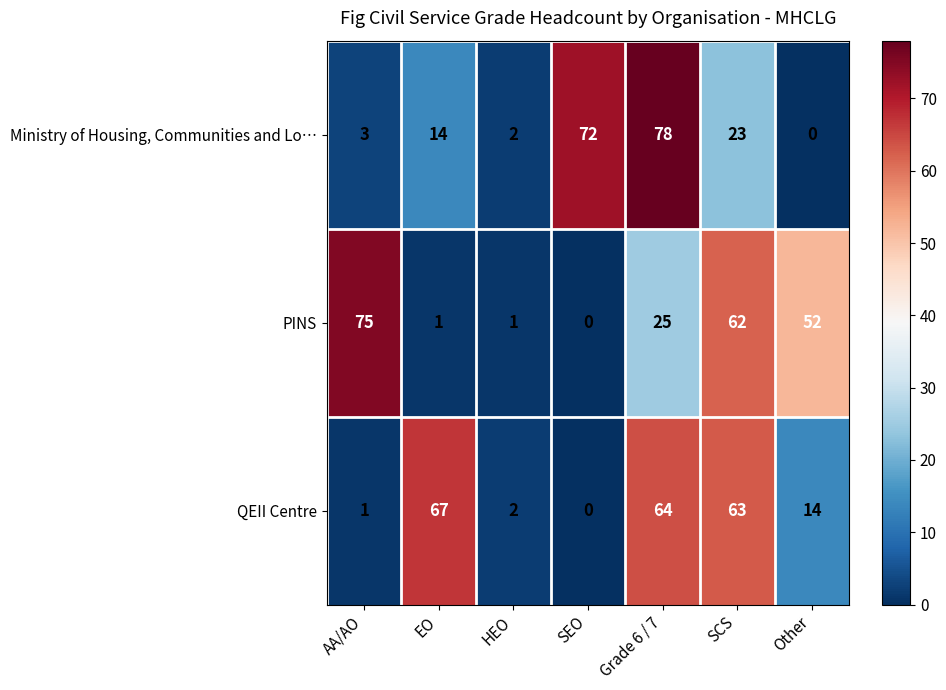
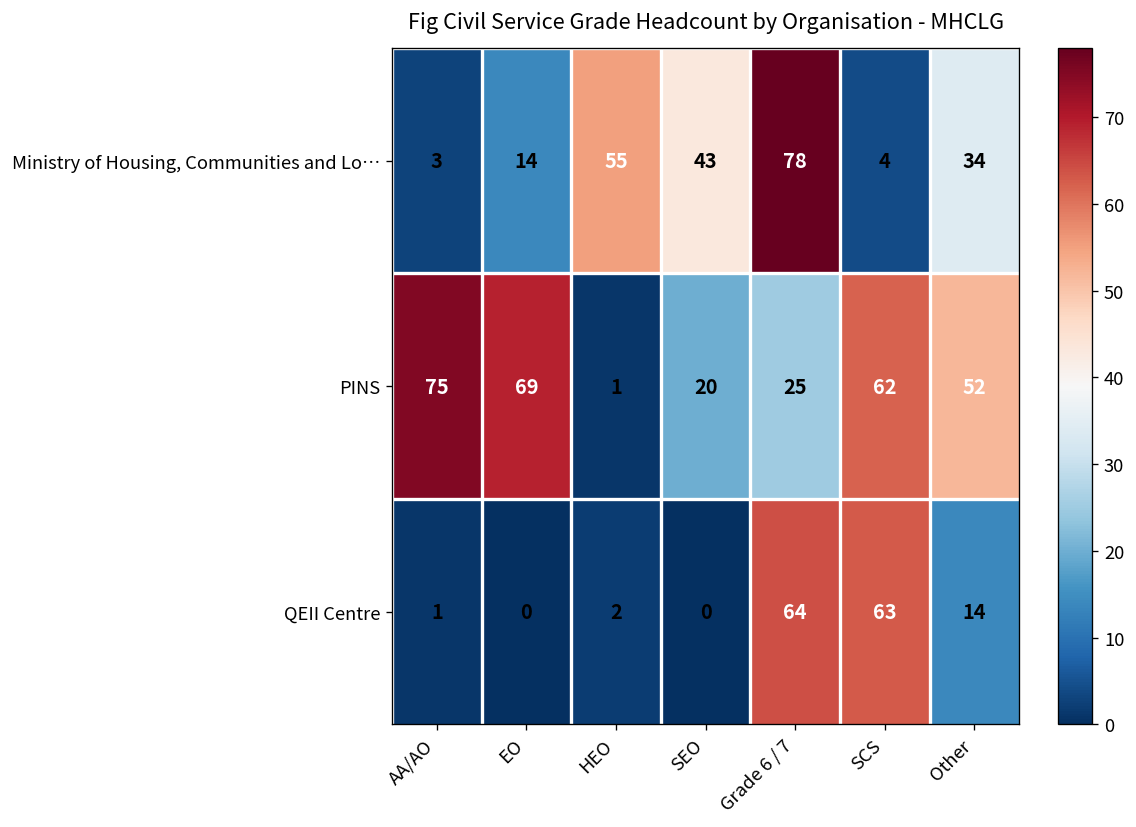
Ministry of Housing, Communities and Lo…, HEO: 2 -> 55
Ministry of Housing, Communities and Lo…, SEO: 72 -> 43
Ministry of Housing, Communities and Lo…, SCS: 23 -> 4
Ministry of Housing, Communities and Lo…, Other: 0 -> 34
PINS, EO: 1 -> 69
PINS, SEO: 0 -> 20
QEII Centre, EO: 67 -> 0
